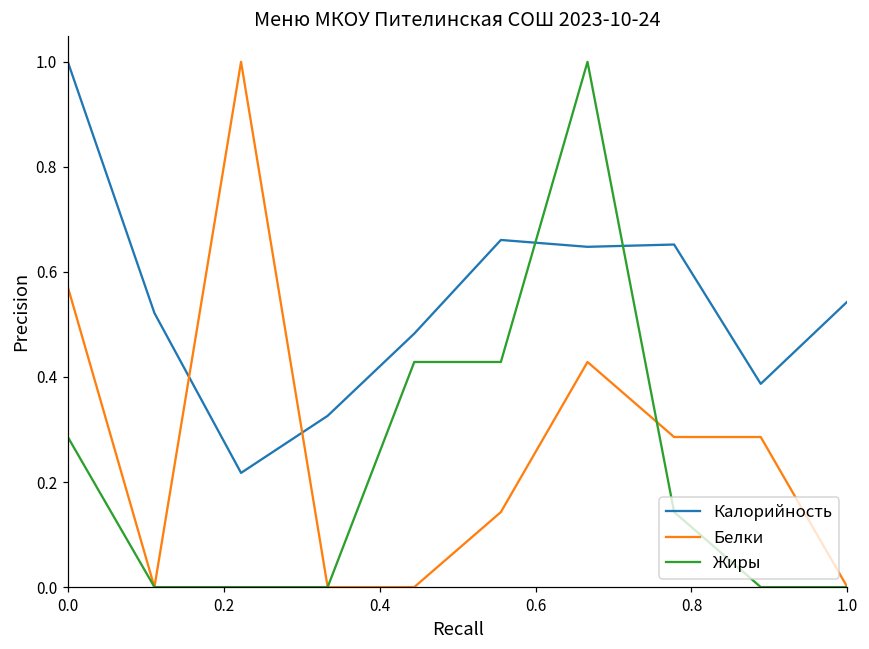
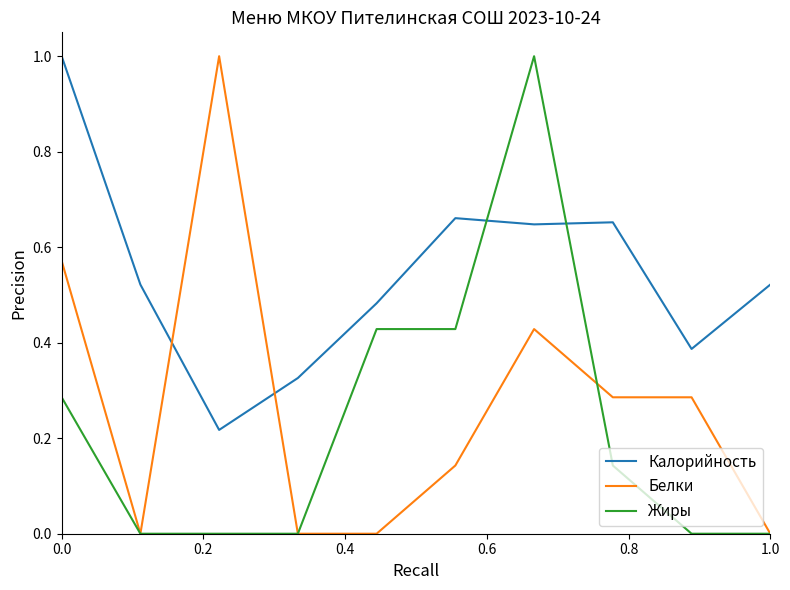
Калорийность, 1.0: 0.54 -> 0.52
